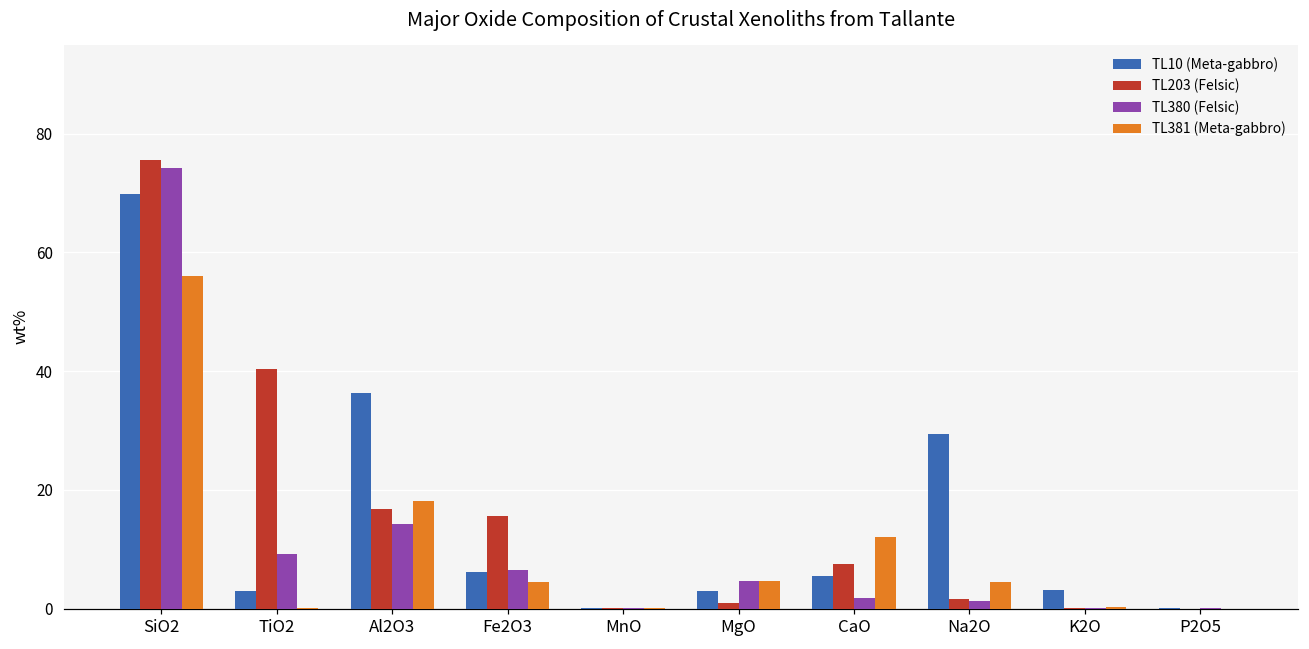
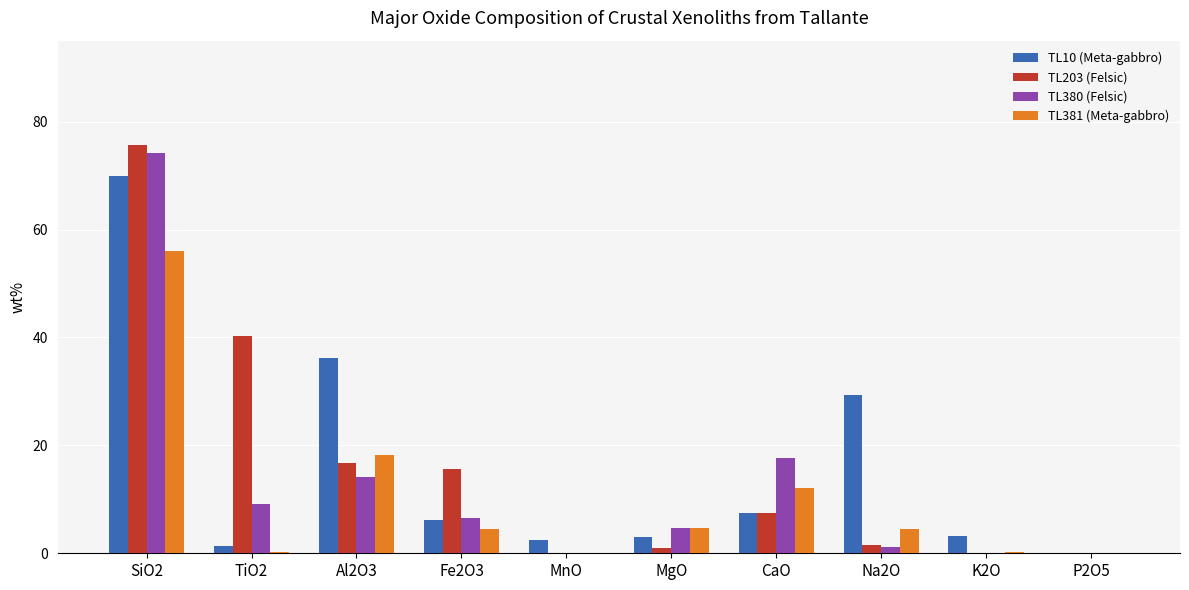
TL10 (Meta-gabbro), TiO2: 3 -> 1
TL10 (Meta-gabbro), MnO: 0 -> 2
TL10 (Meta-gabbro), CaO: 5 -> 7
TL380 (Felsic), CaO: 2 -> 18
